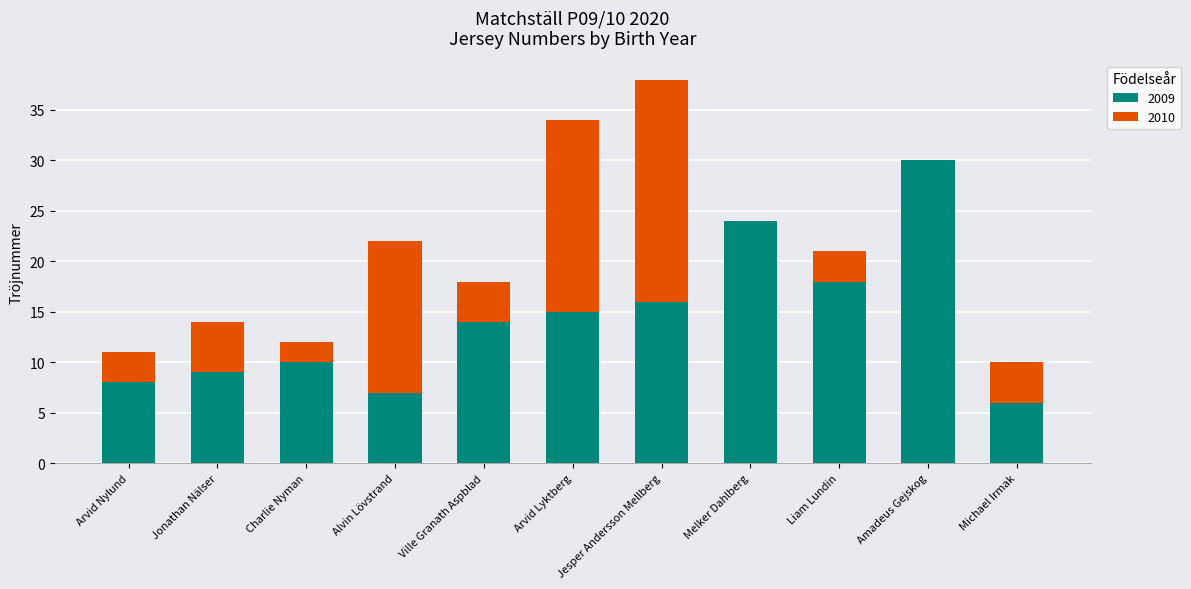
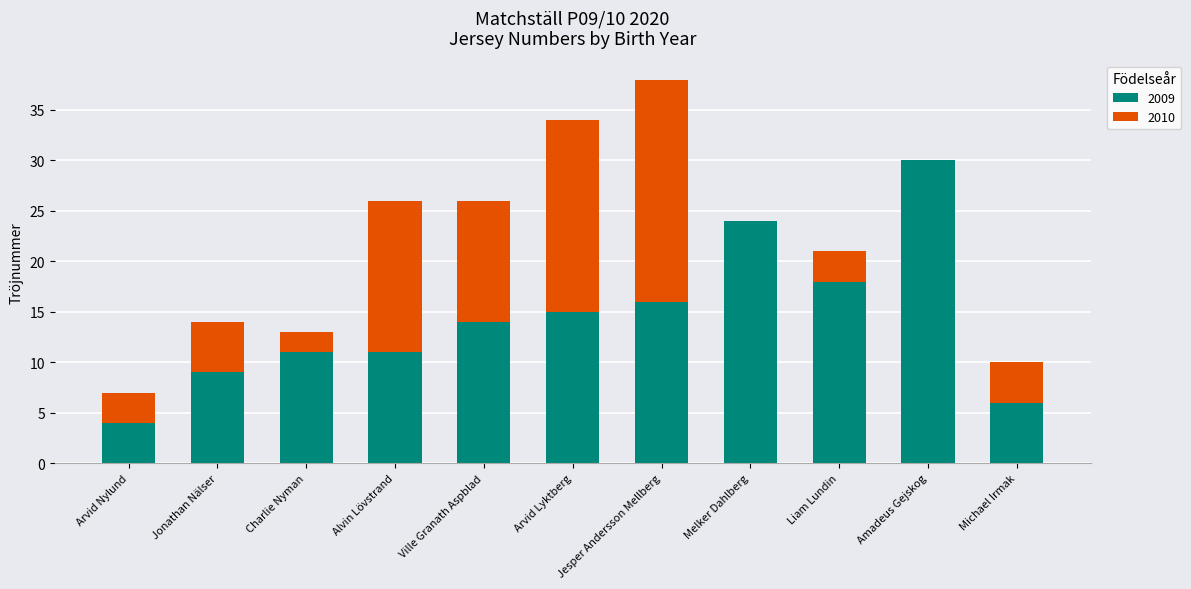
2009, Arvid Nylund: 8 -> 4
2009, Charlie Nyman: 10 -> 11
2009, Alvin Lövstrand: 7 -> 11
2010, Ville Granath Aspblad: 4 -> 12
